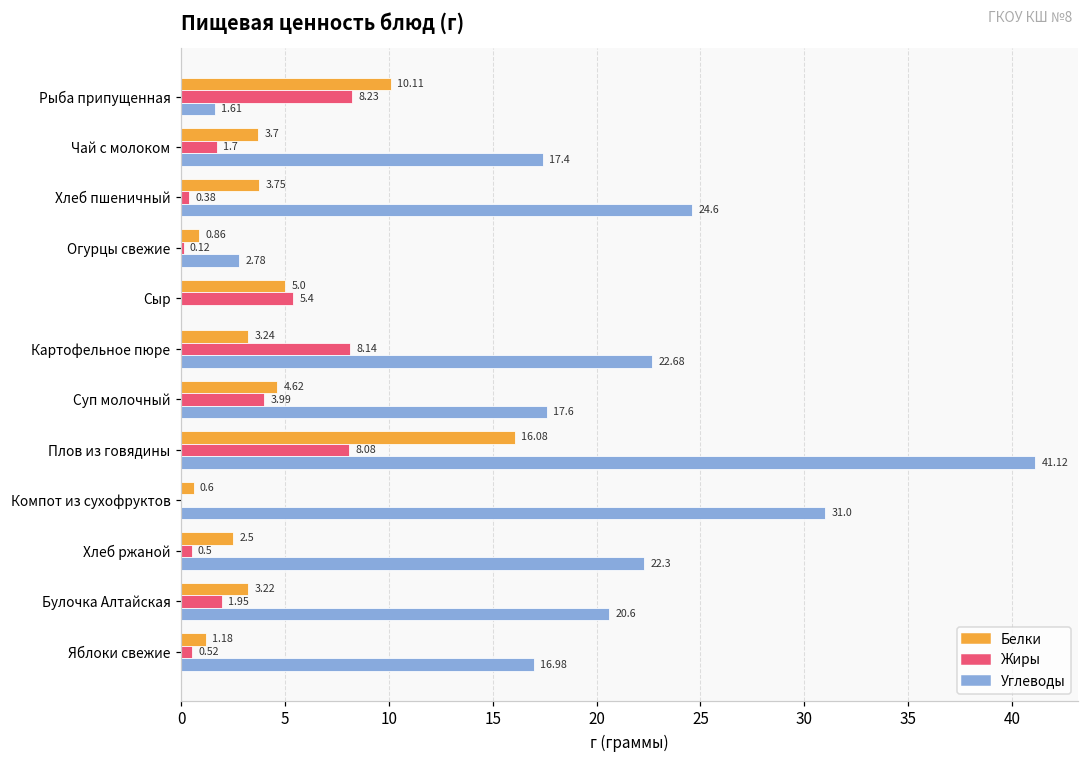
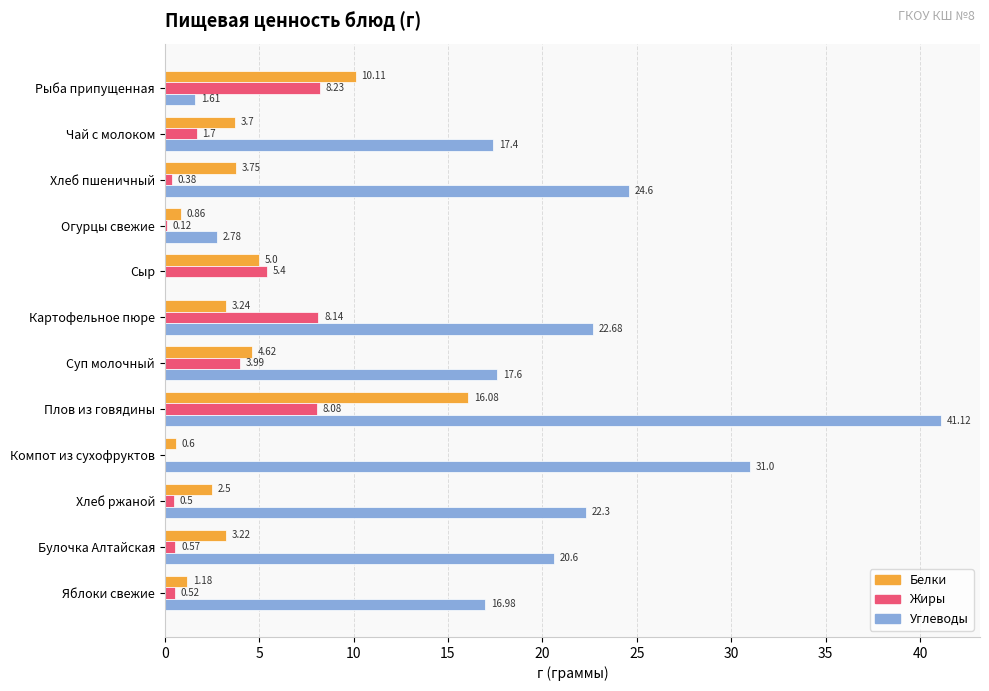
Жиры, Булочка Алтайская: 1.95 -> 0.57
